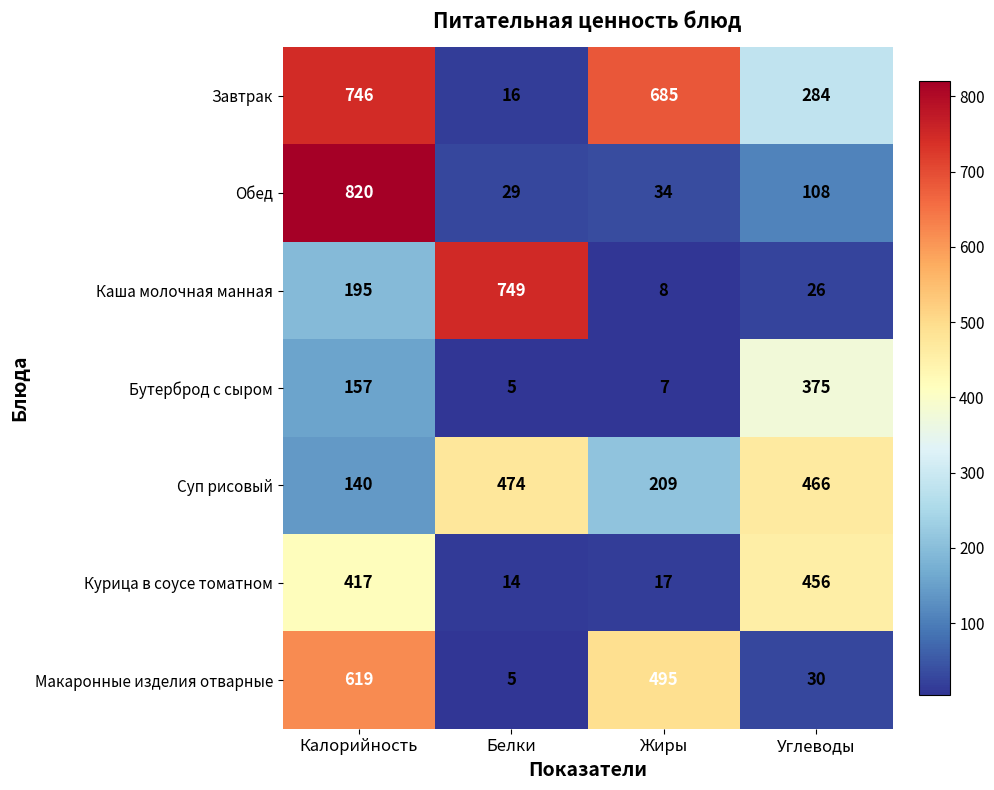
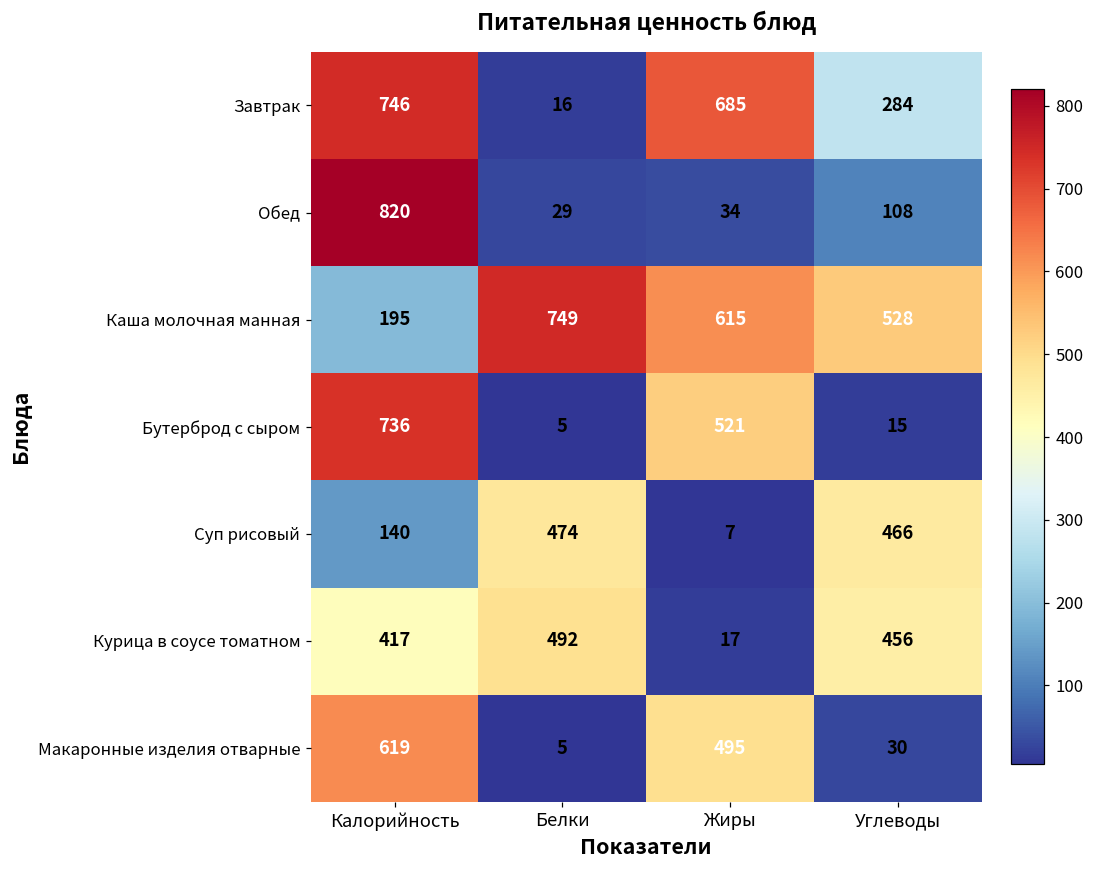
Каша молочная манная, Жиры: 8 -> 615
Каша молочная манная, Углеводы: 26 -> 528
Бутерброд с сыром, Калорийность: 157 -> 736
Бутерброд с сыром, Жиры: 7 -> 521
Бутерброд с сыром, Углеводы: 375 -> 15
Суп рисовый, Жиры: 209 -> 7
Курица в соусе томатном, Белки: 14 -> 492
